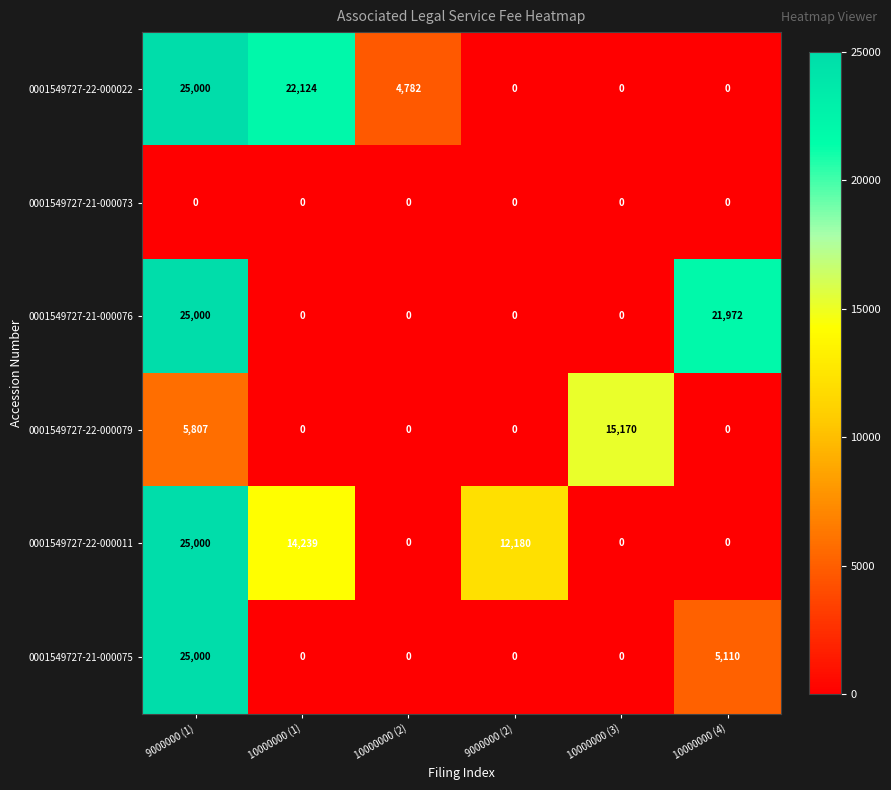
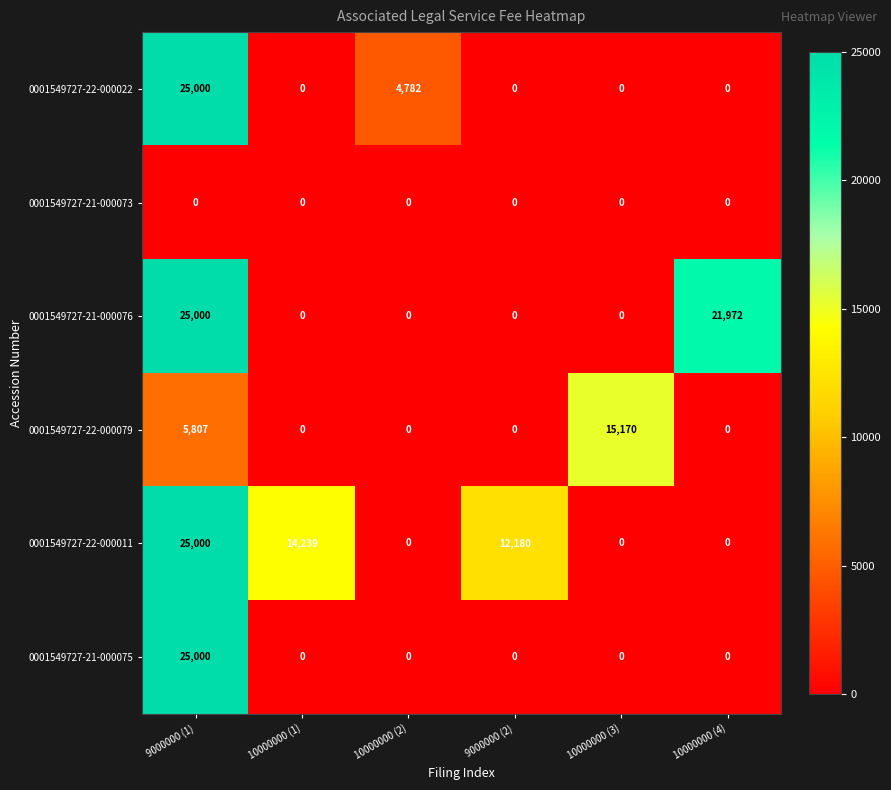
0001549727-22-000022, 10000000 (1): 22,124 -> 0
0001549727-21-000075, 10000000 (4): 5,110 -> 0
